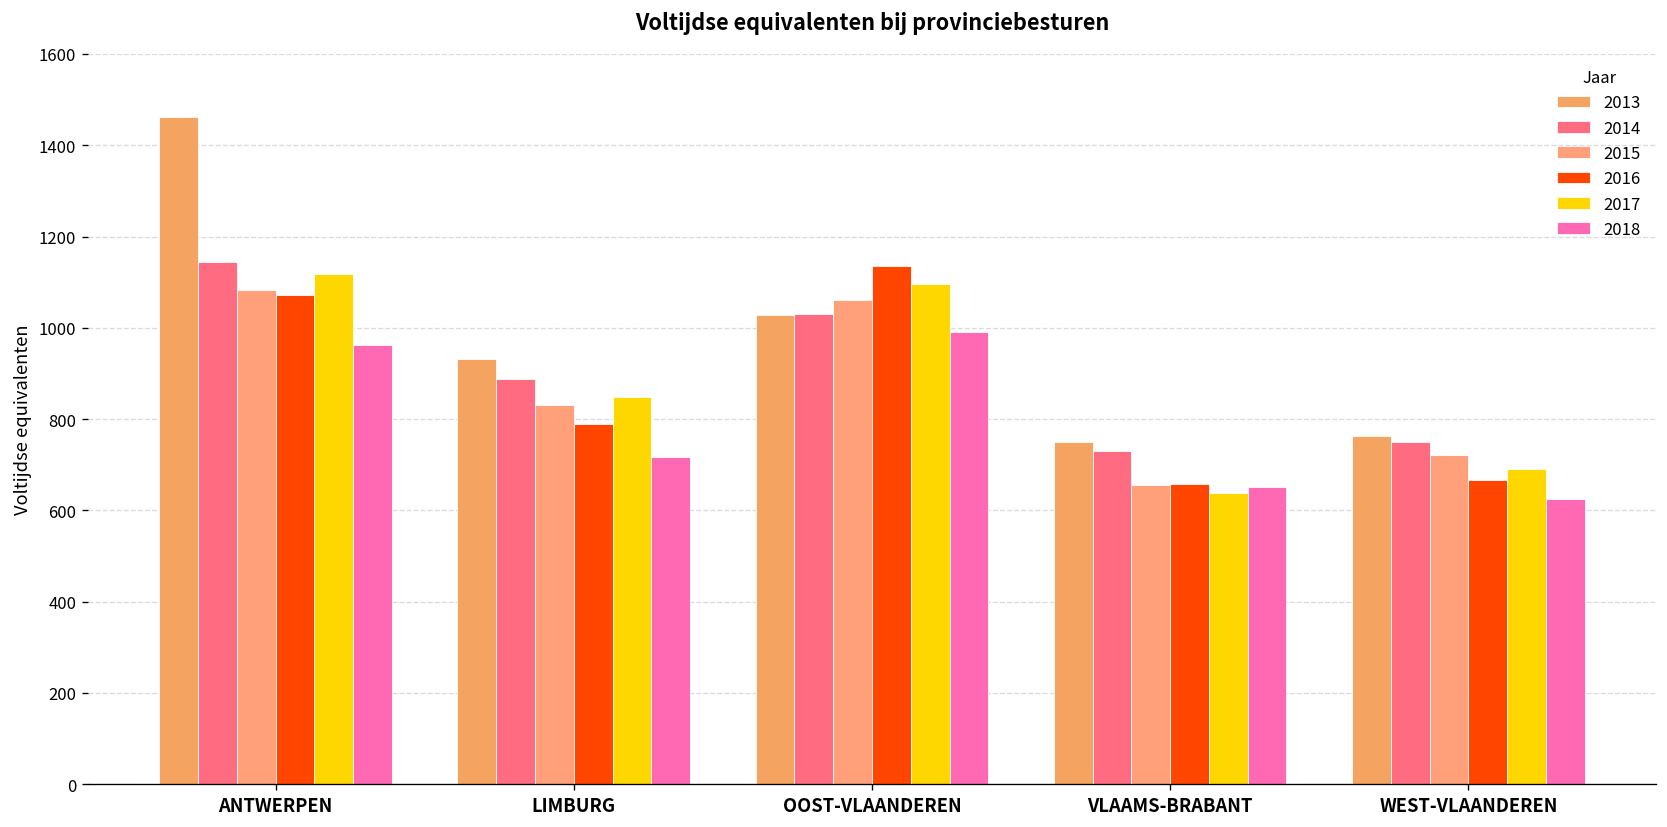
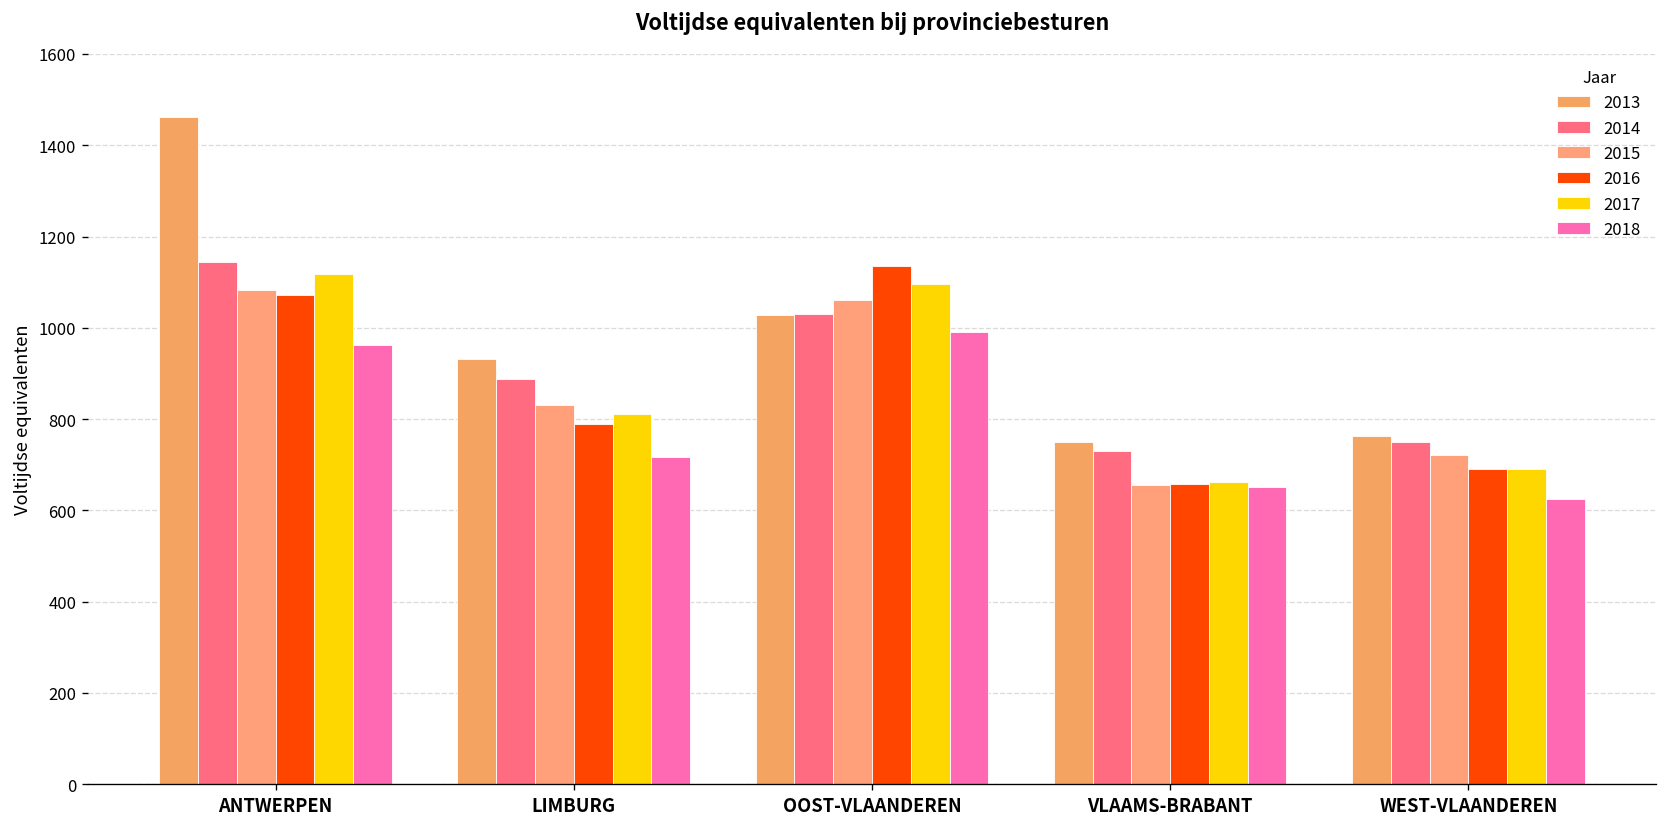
2017, LIMBURG: 850 -> 810
2017, VLAAMS-BRABANT: 640 -> 660
2016, WEST-VLAANDEREN: 670 -> 690
